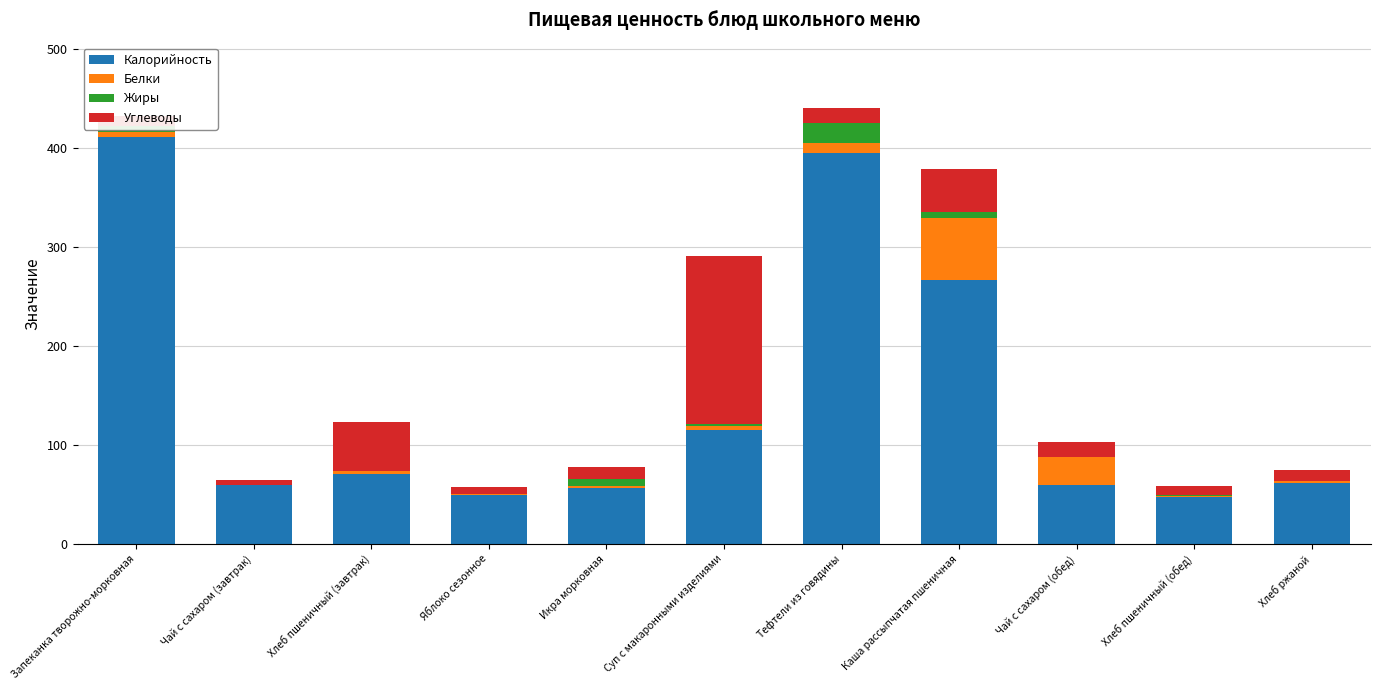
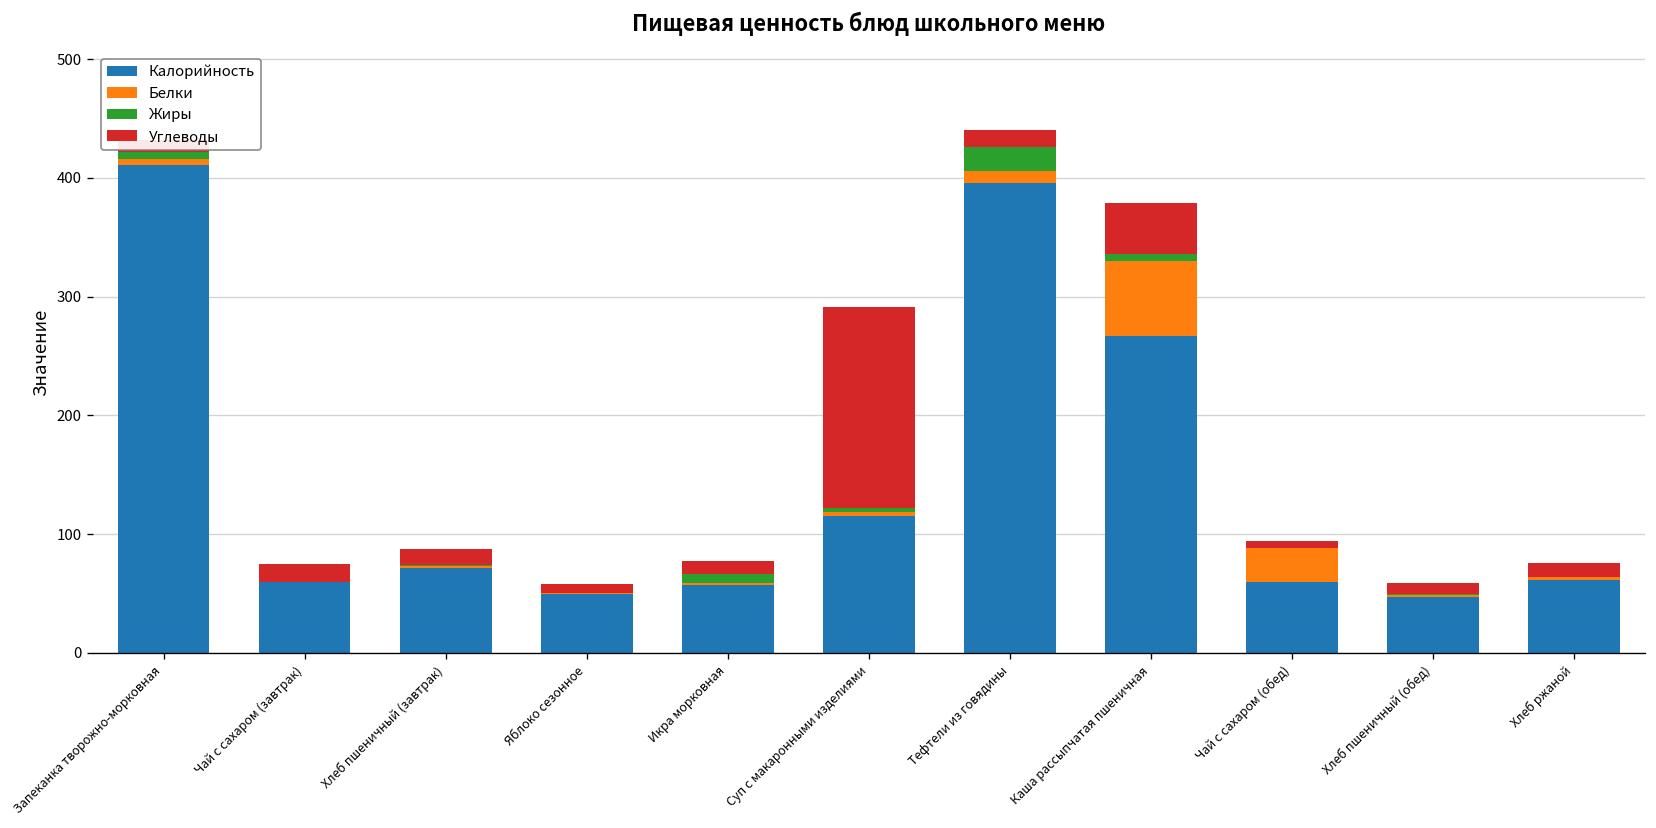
Углеводы, Чай с сахаром (завтрак): 5 -> 15
Углеводы, Хлеб пшеничный (завтрак): 50 -> 10
Углеводы, Чай с сахаром (обед): 15 -> 6
